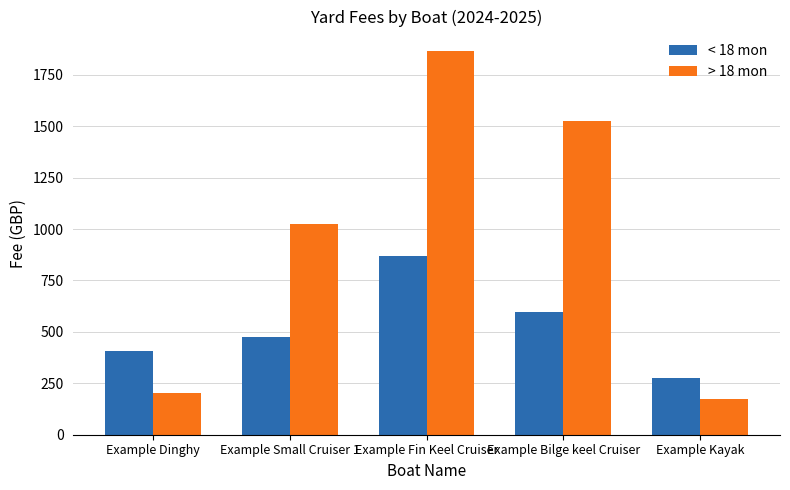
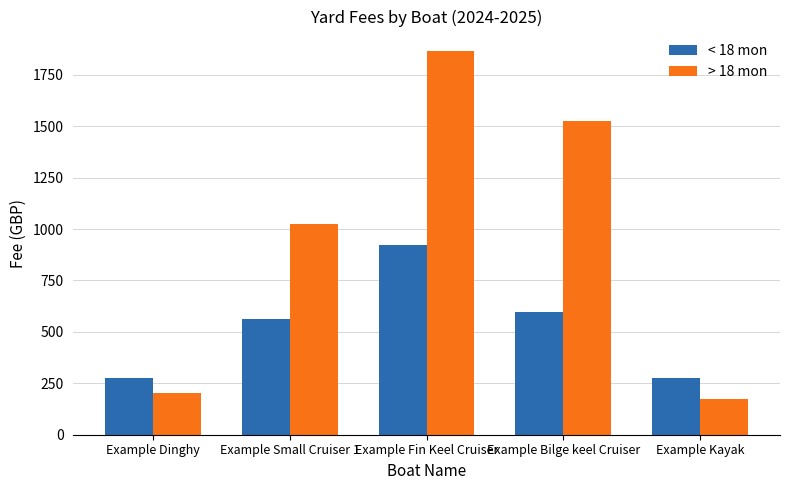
< 18 mon, Example Dinghy: 410 -> 280
< 18 mon, Example Small Cruiser 1: 480 -> 560
< 18 mon, Example Fin Keel Cruiser: 870 -> 920
